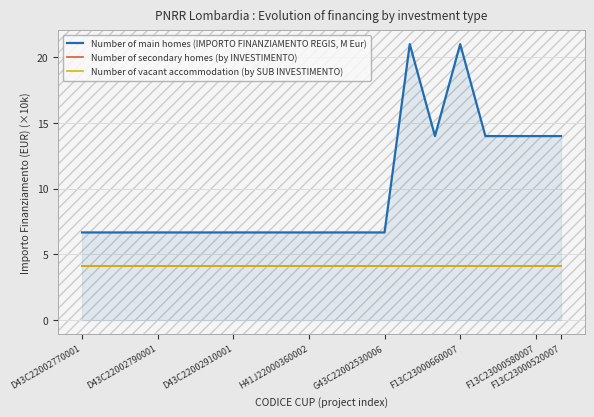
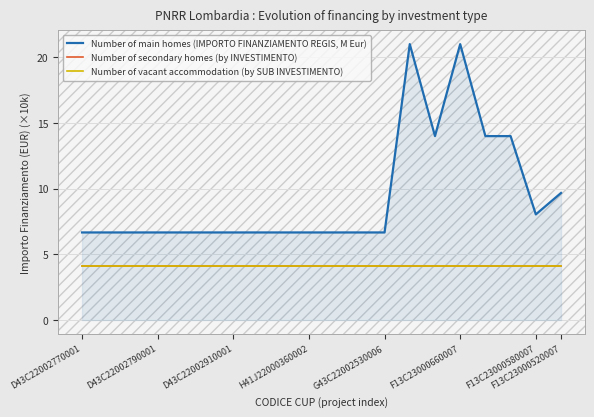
Number of main homes (IMPORTO FINANZIAMENTO REGIS, M Eur), F13C23000580007: 14.0 -> 8.0
Number of main homes (IMPORTO FINANZIAMENTO REGIS, M Eur), F13C23000520007: 14.0 -> 9.7
